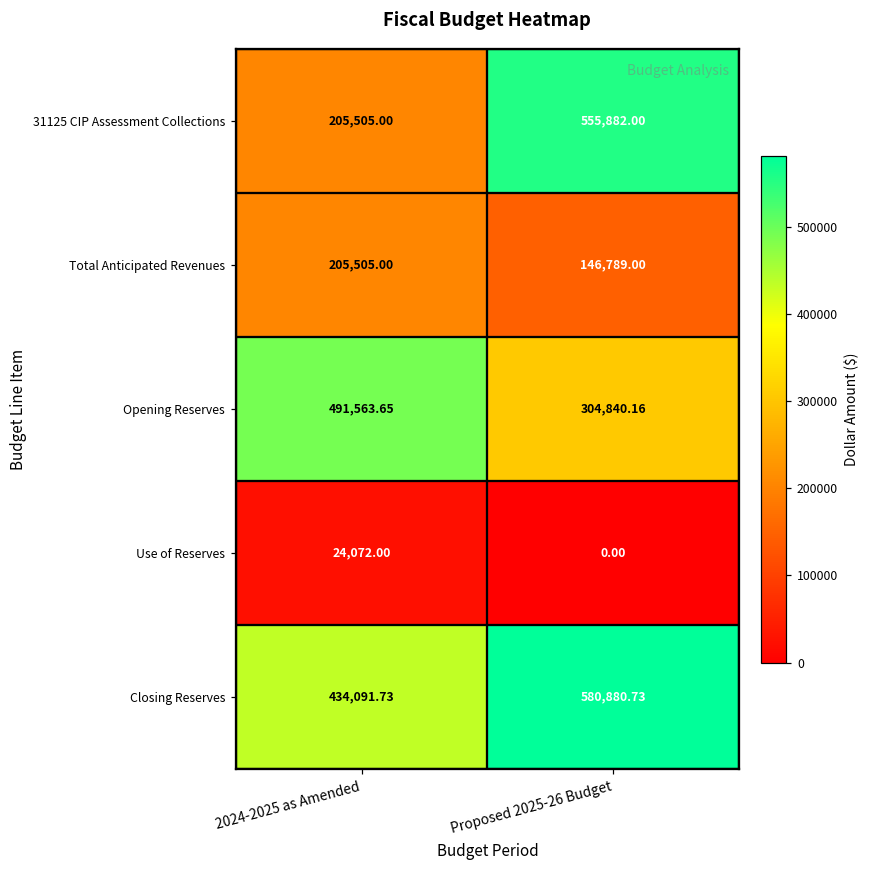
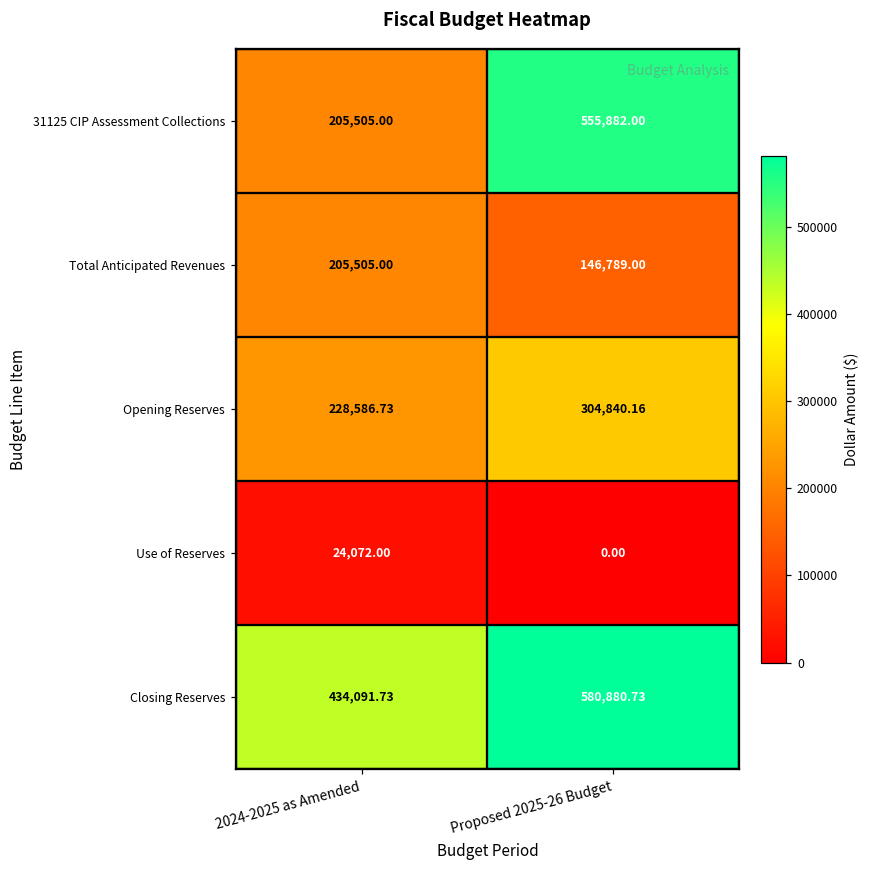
Opening Reserves, 2024-2025 as Amended: 491,563.65 -> 228,586.73
